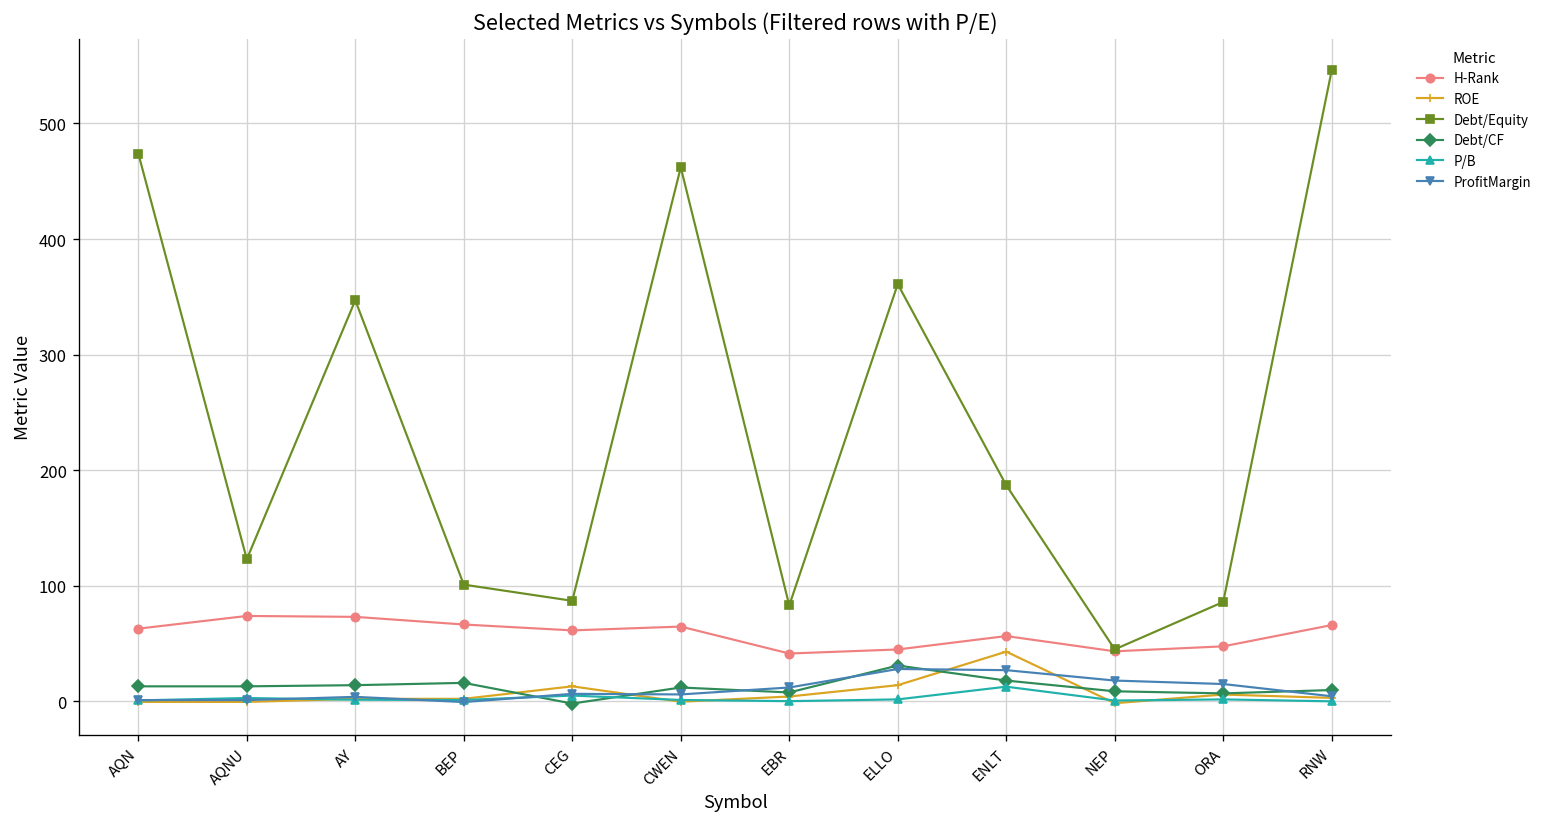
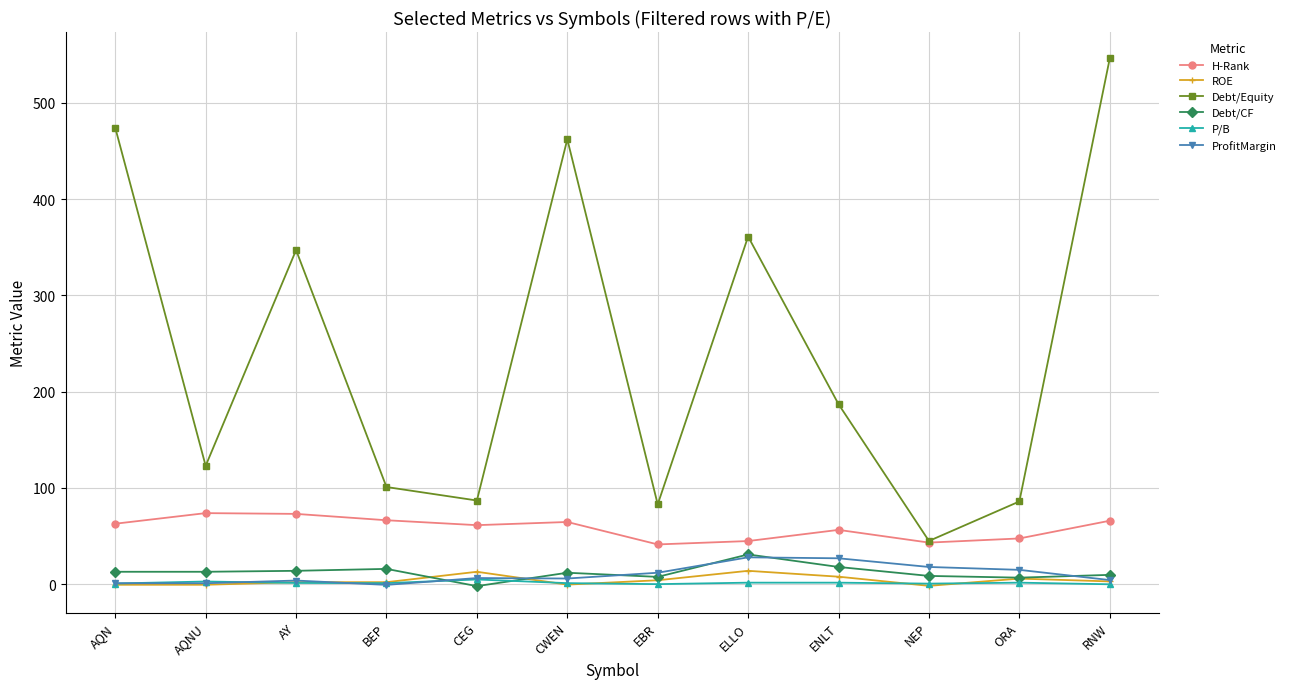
ROE, ENLT: 40 -> 10
P/B, ENLT: 10 -> 0
